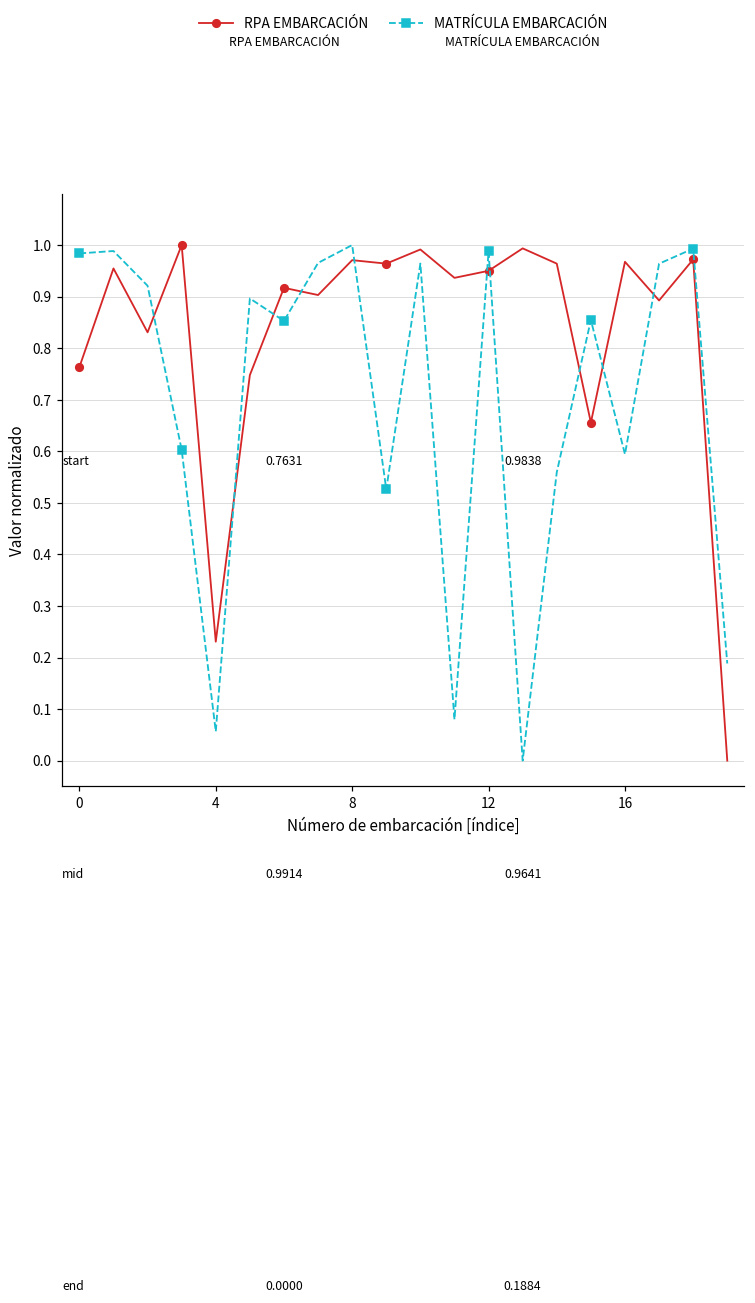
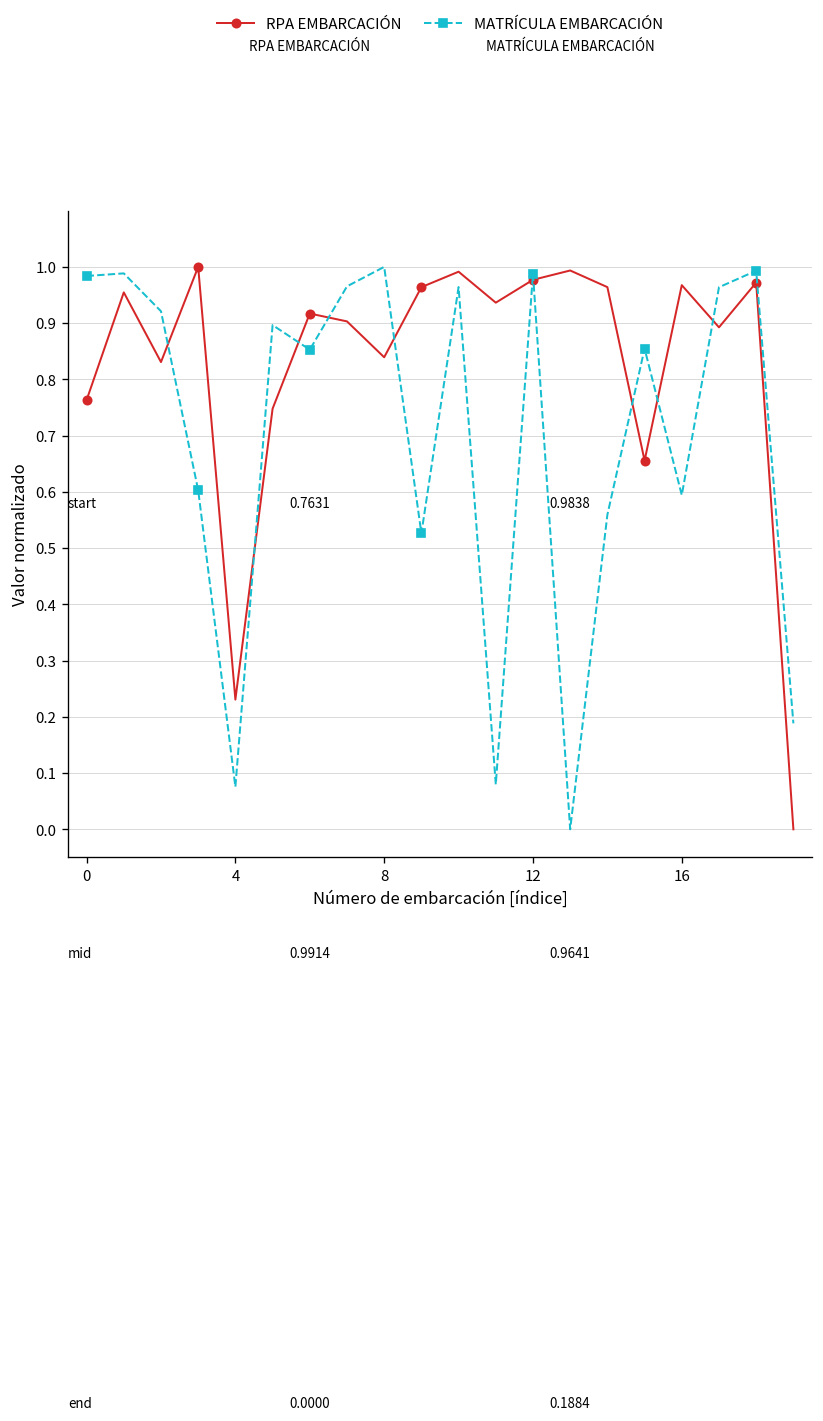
MATRÍCULA EMBARCACIÓN, 4: 0.06 -> 0.08
RPA EMBARCACIÓN, 8: 0.97 -> 0.84
RPA EMBARCACIÓN, 12: 0.95 -> 0.98
